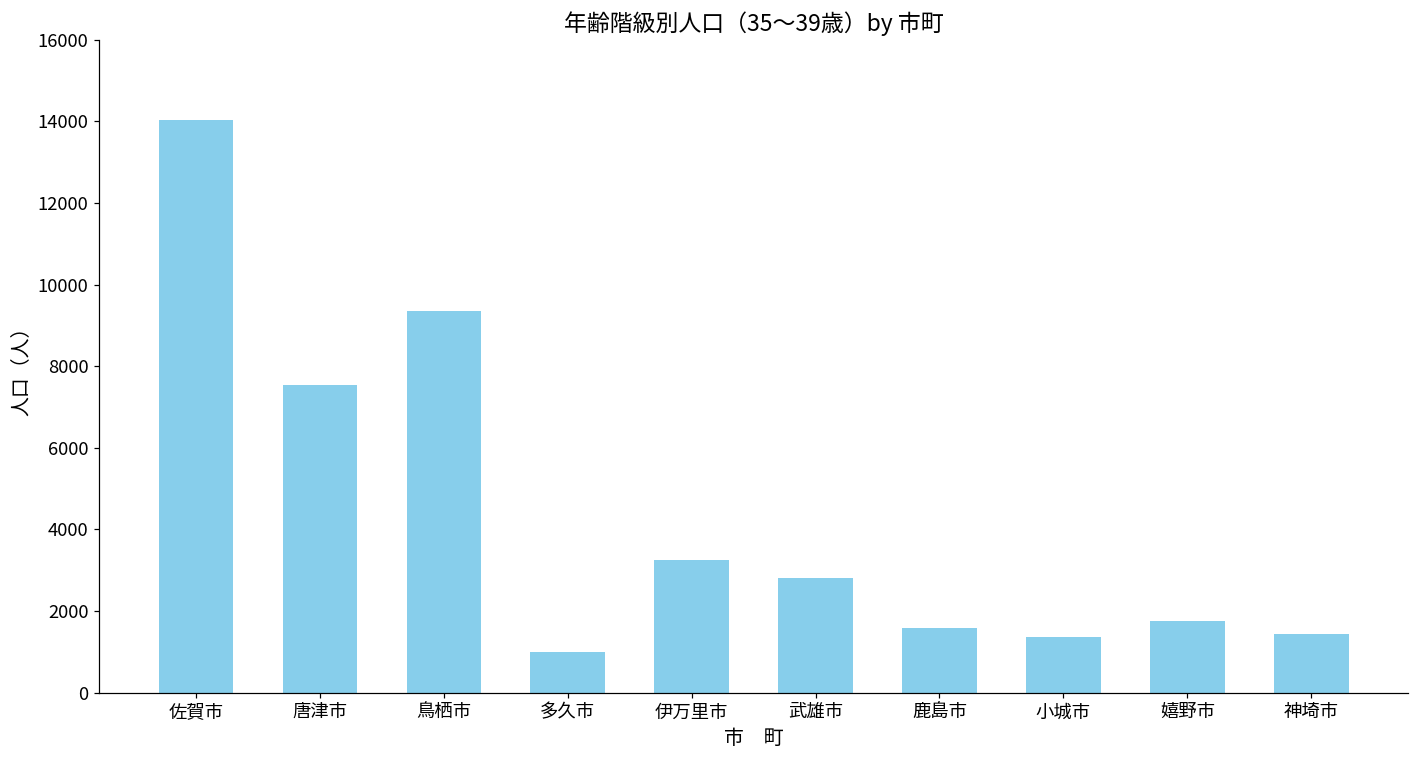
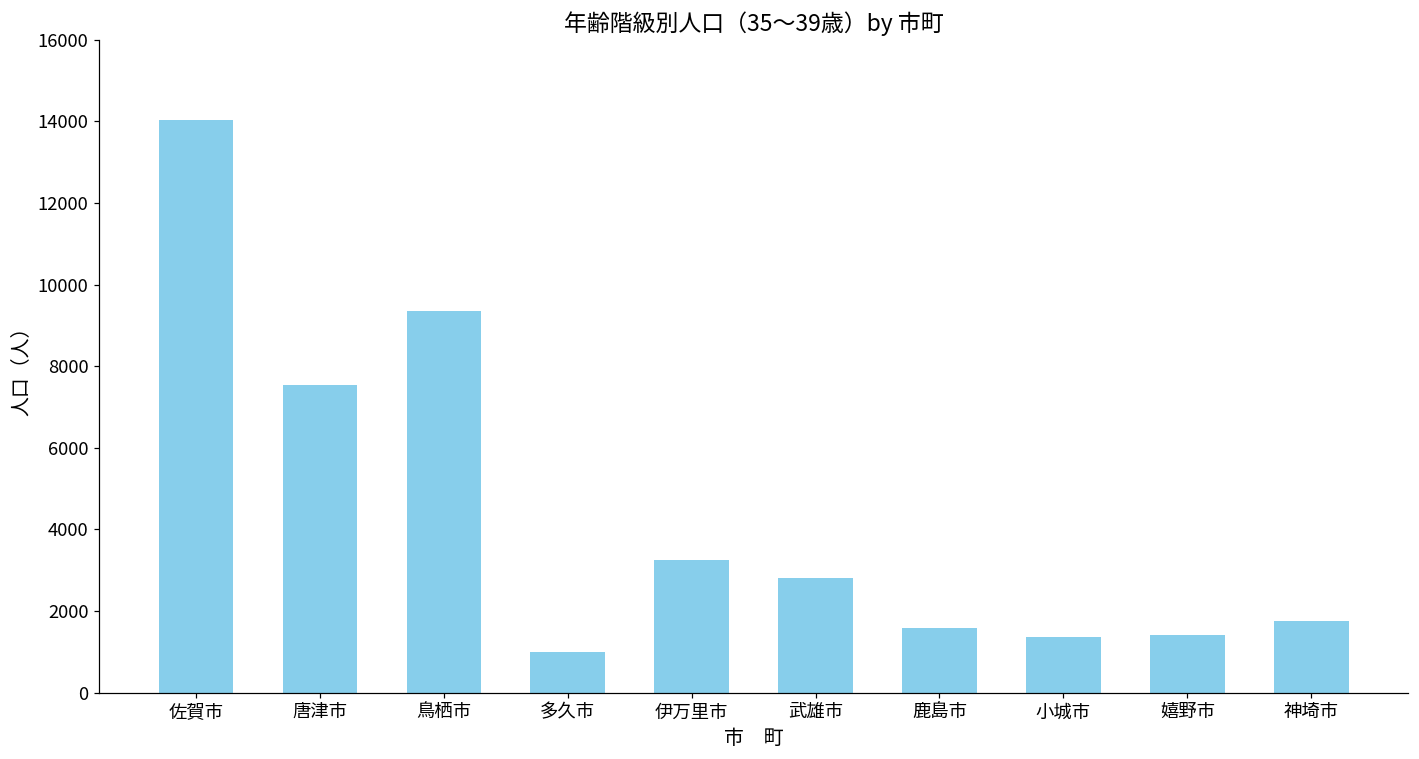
嬉野市: 1800 -> 1400
神埼市: 1400 -> 1800
